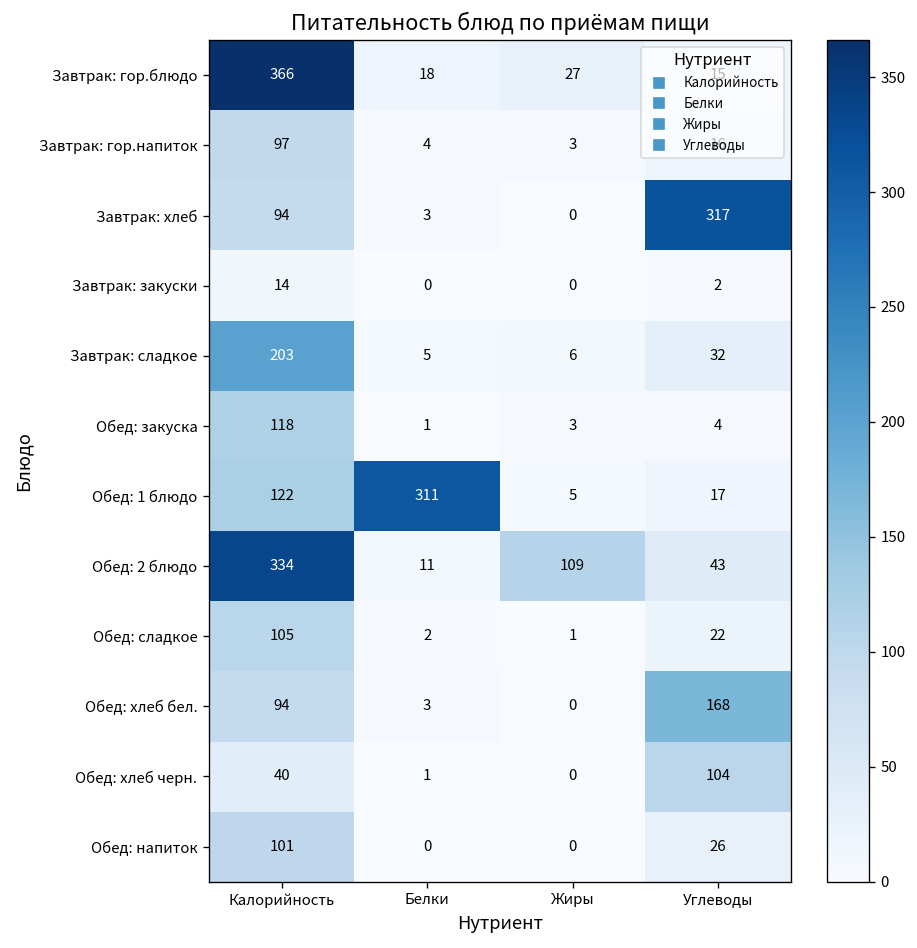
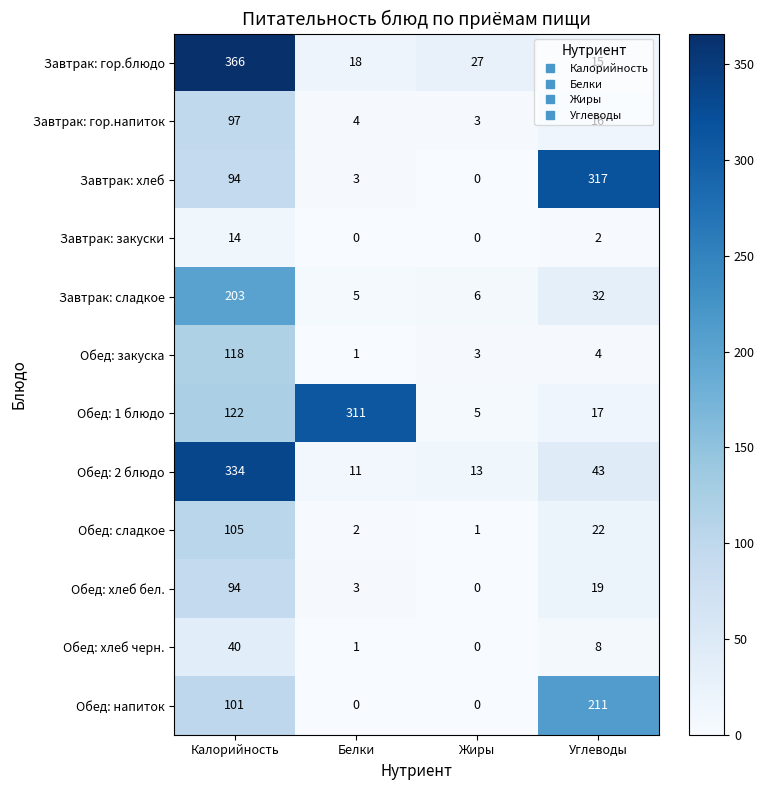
Обед: 2 блюдо, Жиры: 109 -> 13
Обед: хлеб бел., Углеводы: 168 -> 19
Обед: хлеб черн., Углеводы: 104 -> 8
Обед: напиток, Углеводы: 26 -> 211
